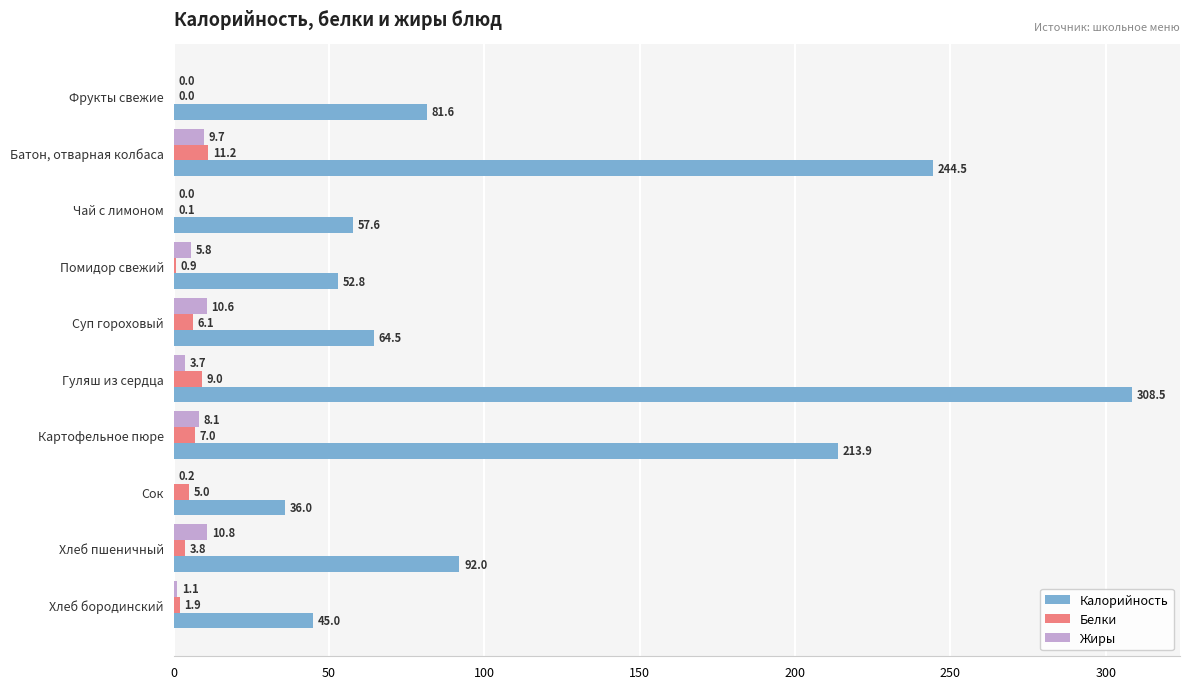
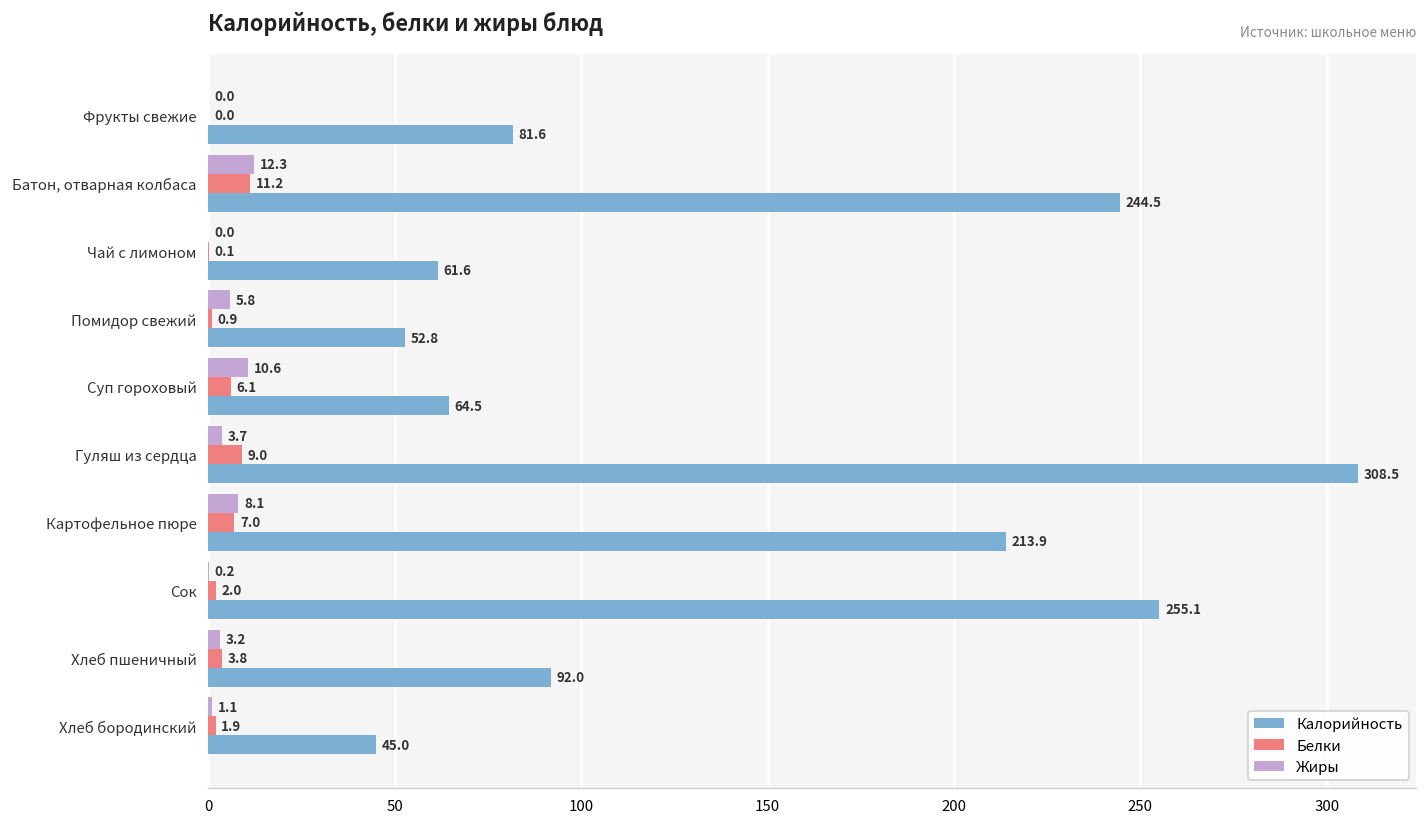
Жиры, Батон, отварная колбаса: 9.7 -> 12.3
Калорийность, Чай с лимоном: 57.6 -> 61.6
Белки, Сок: 5.0 -> 2.0
Калорийность, Сок: 36.0 -> 255.1
Жиры, Хлеб пшеничный: 10.8 -> 3.2
